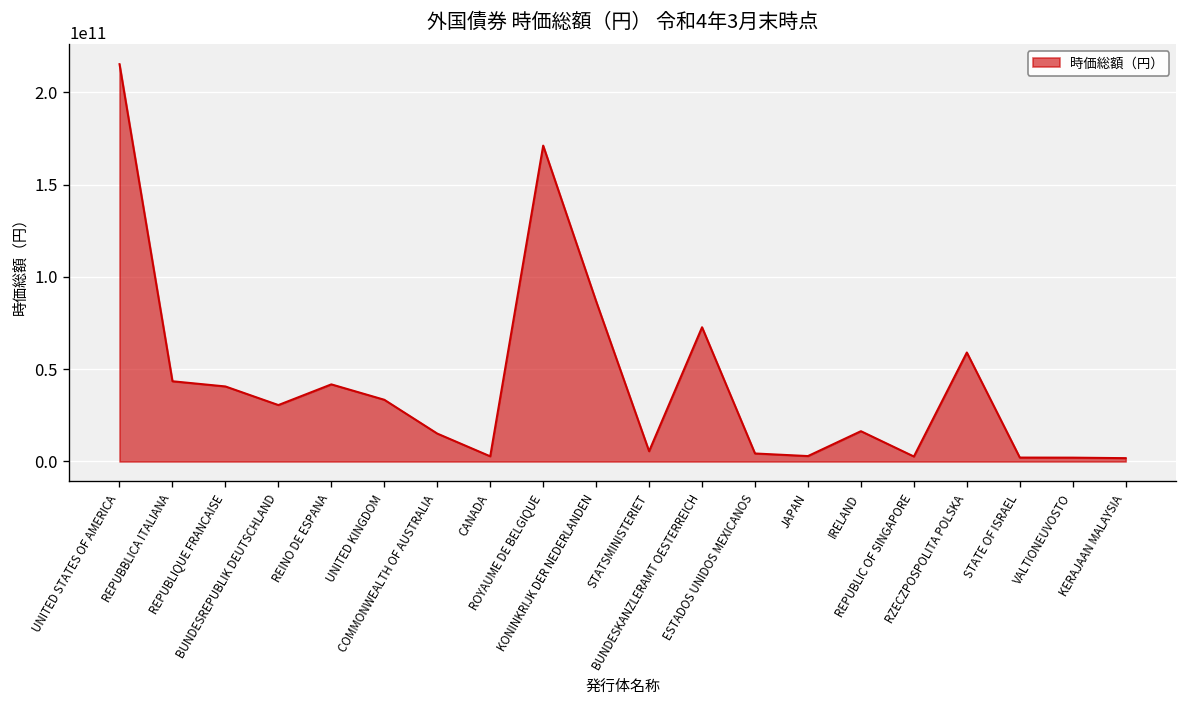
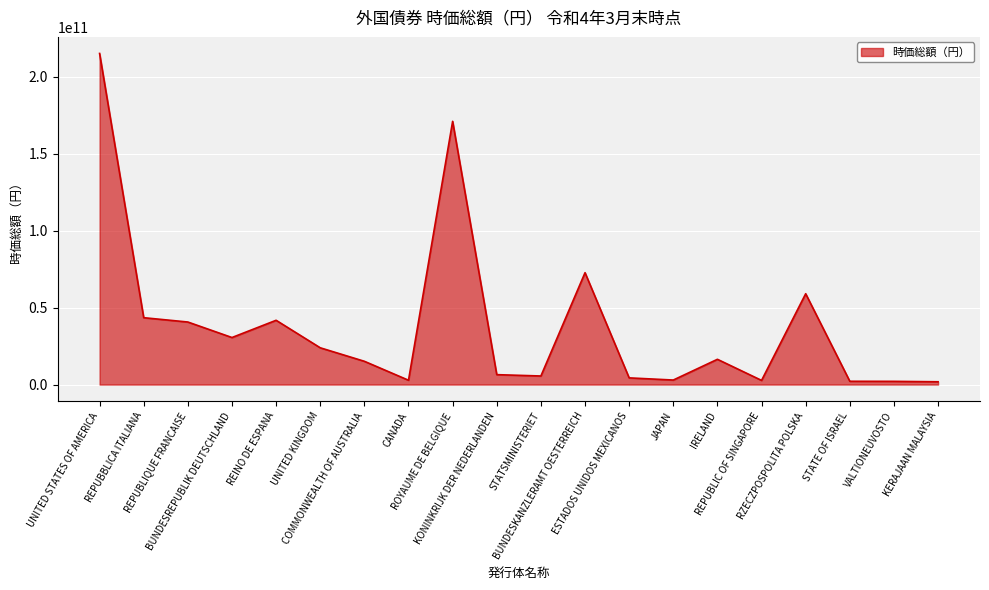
UNITED KINGDOM: 33000000000 -> 24000000000
KONINKRIJK DER NEDERLANDEN: 87000000000 -> 6000000000
